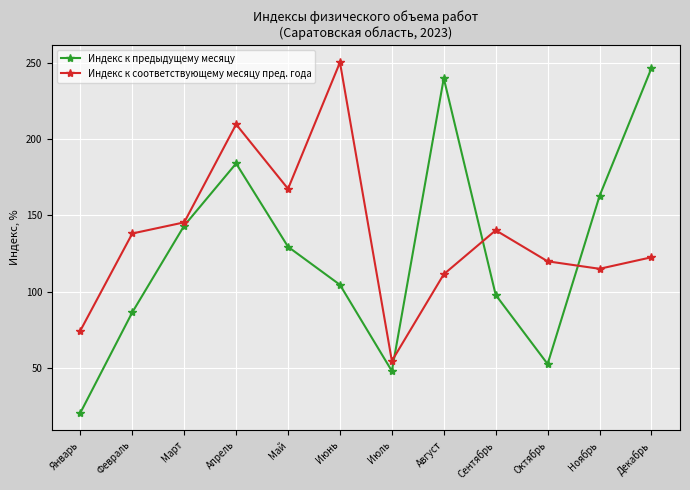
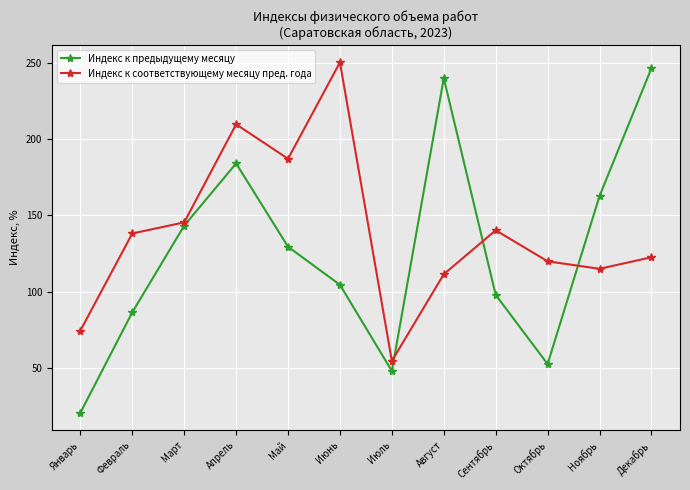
Индекс к соответствующему месяцу пред. года, Май: 167 -> 187
